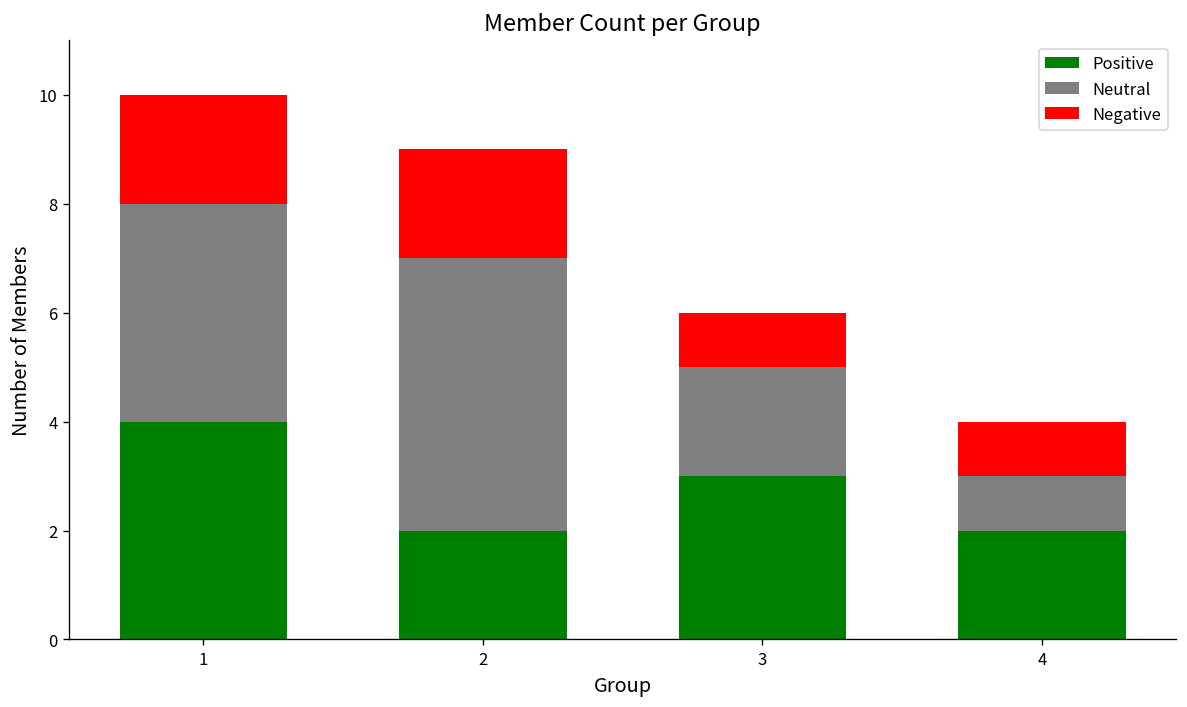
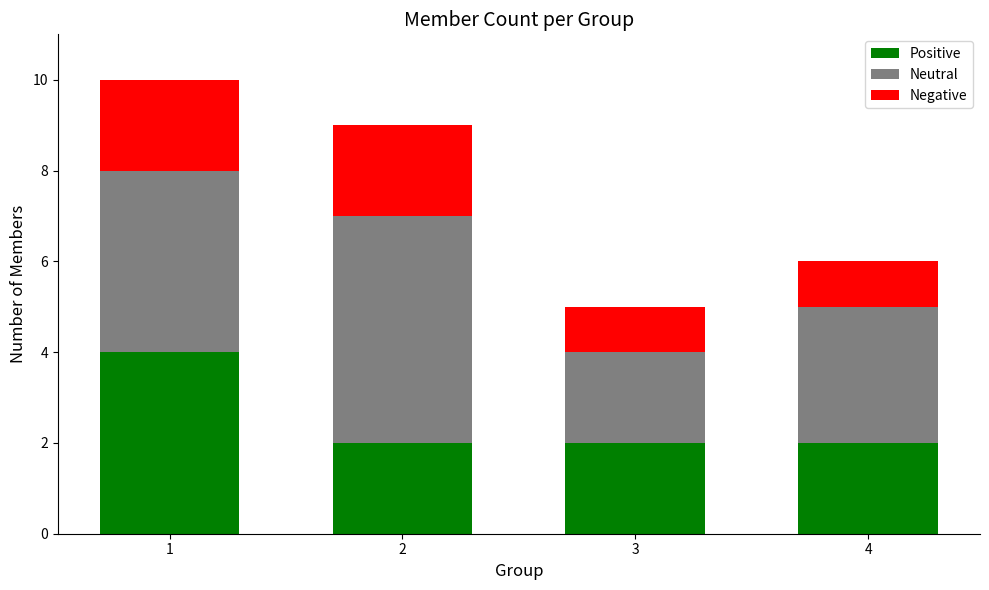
Positive, 3: 3 -> 2
Neutral, 4: 1 -> 3
